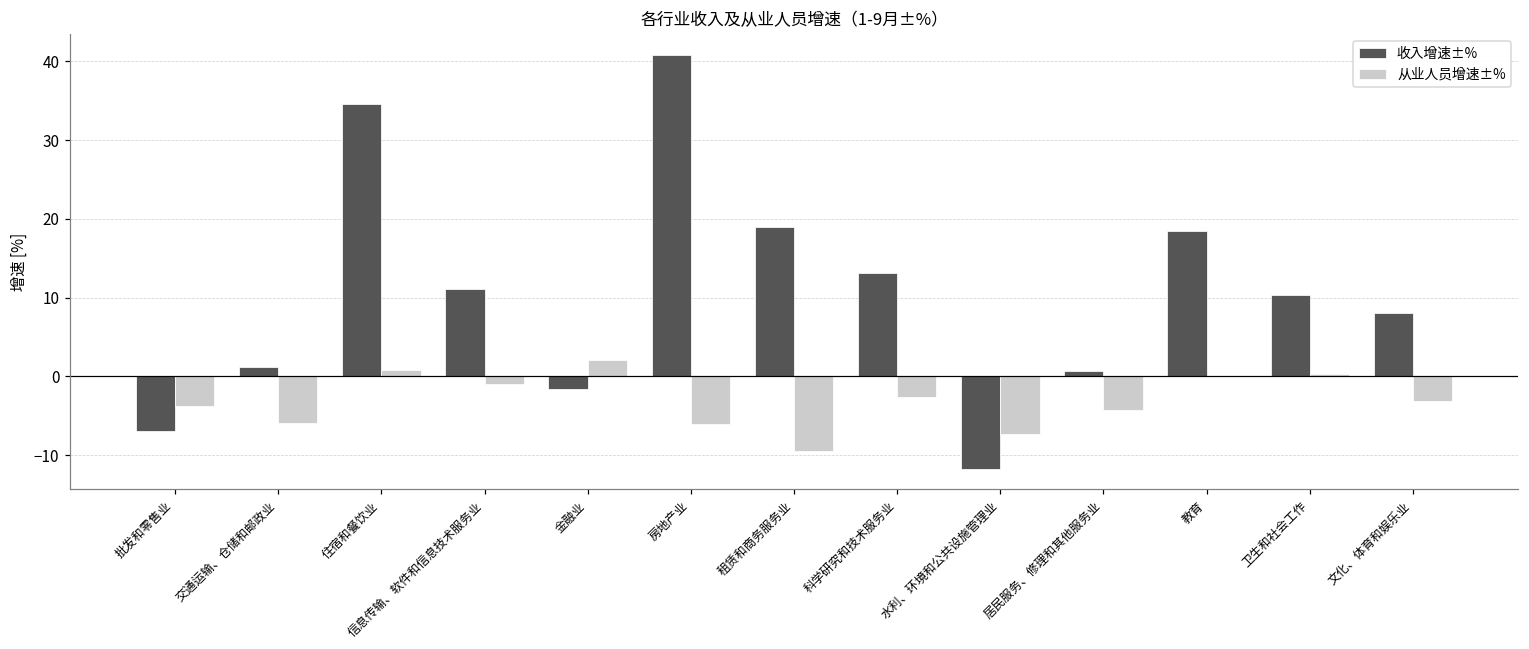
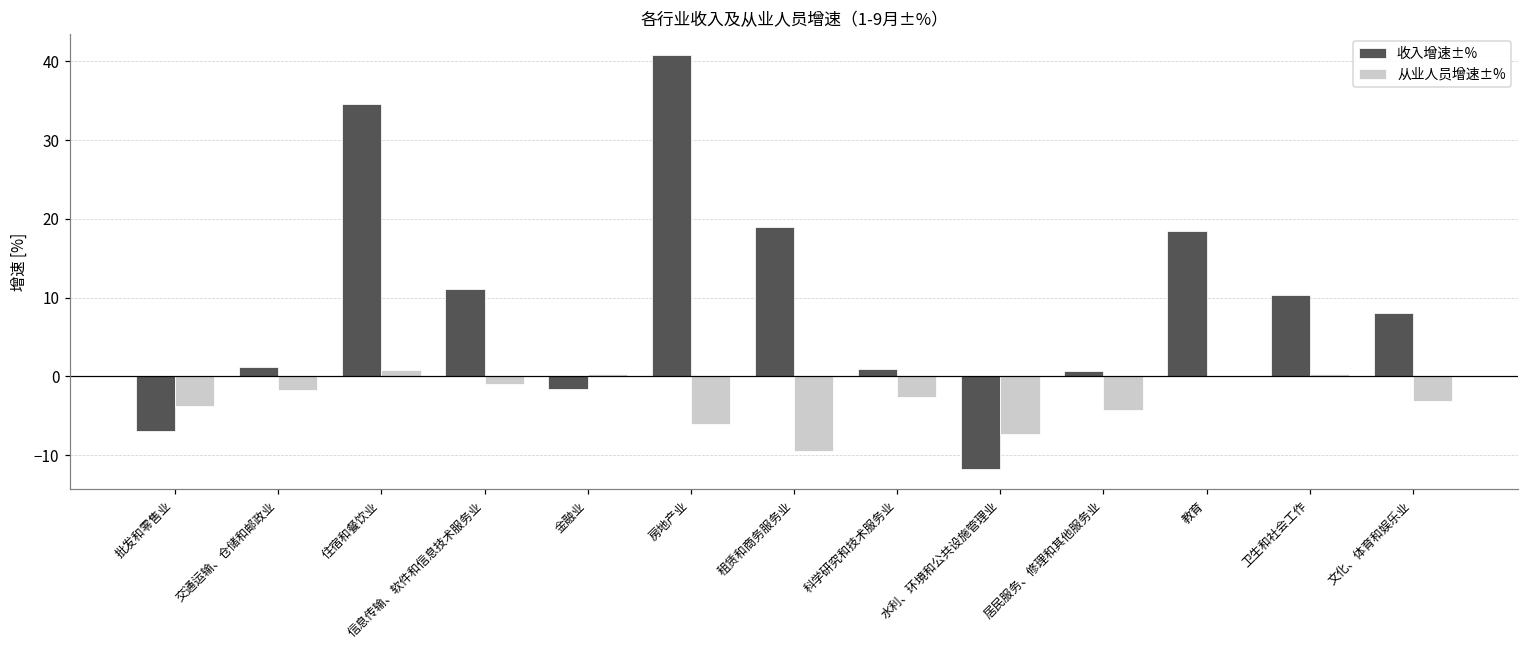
从业人员增速±%, 交通运输、仓储和邮政业: -6 -> -2
从业人员增速±%, 金融业: 2 -> 0
收入增速±%, 科学研究和技术服务业: 13 -> 1
